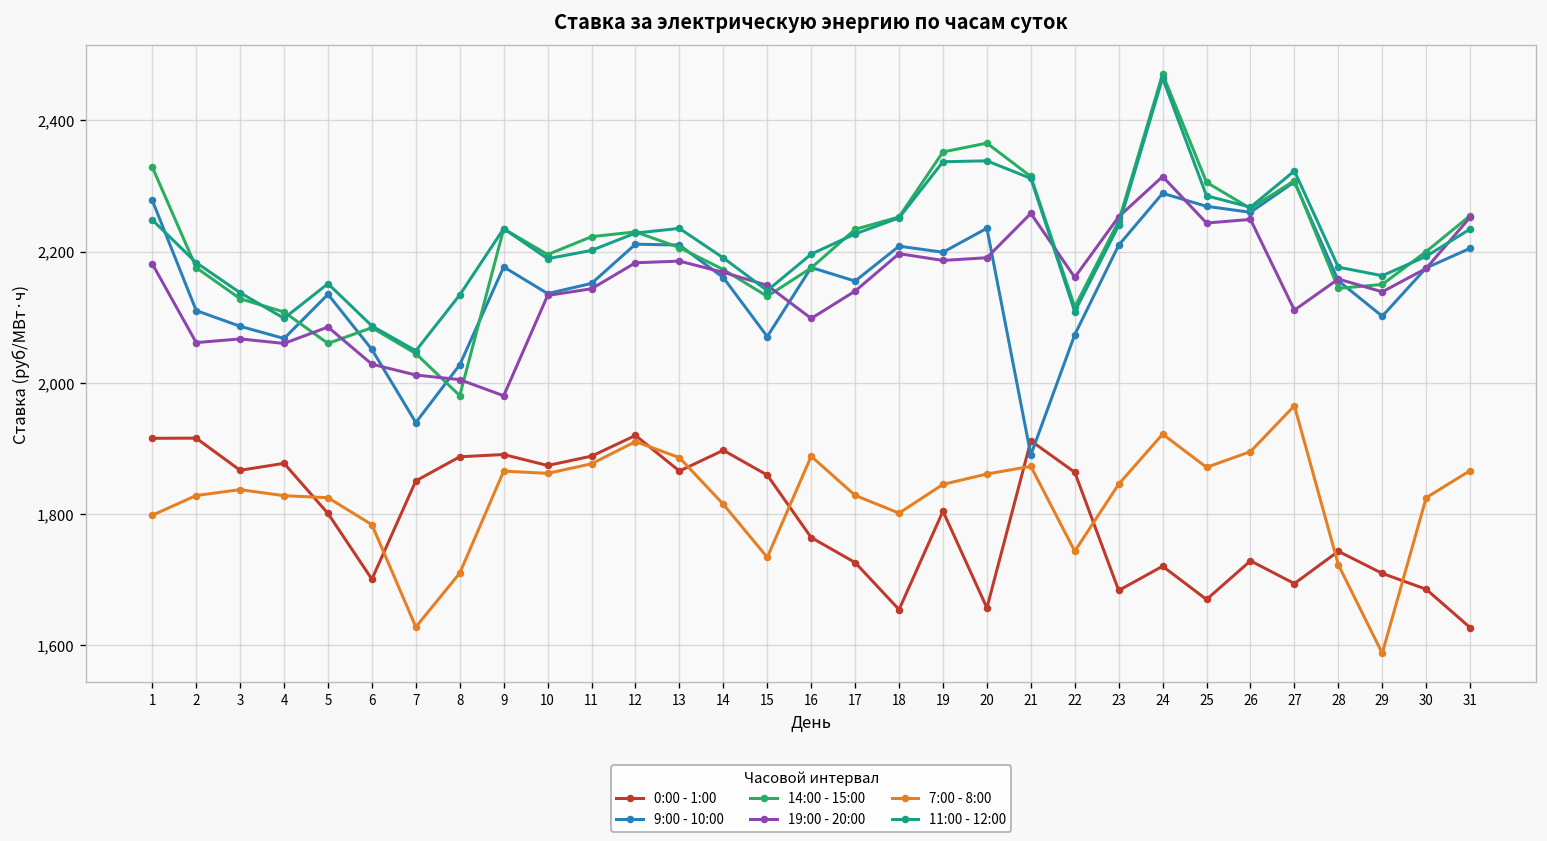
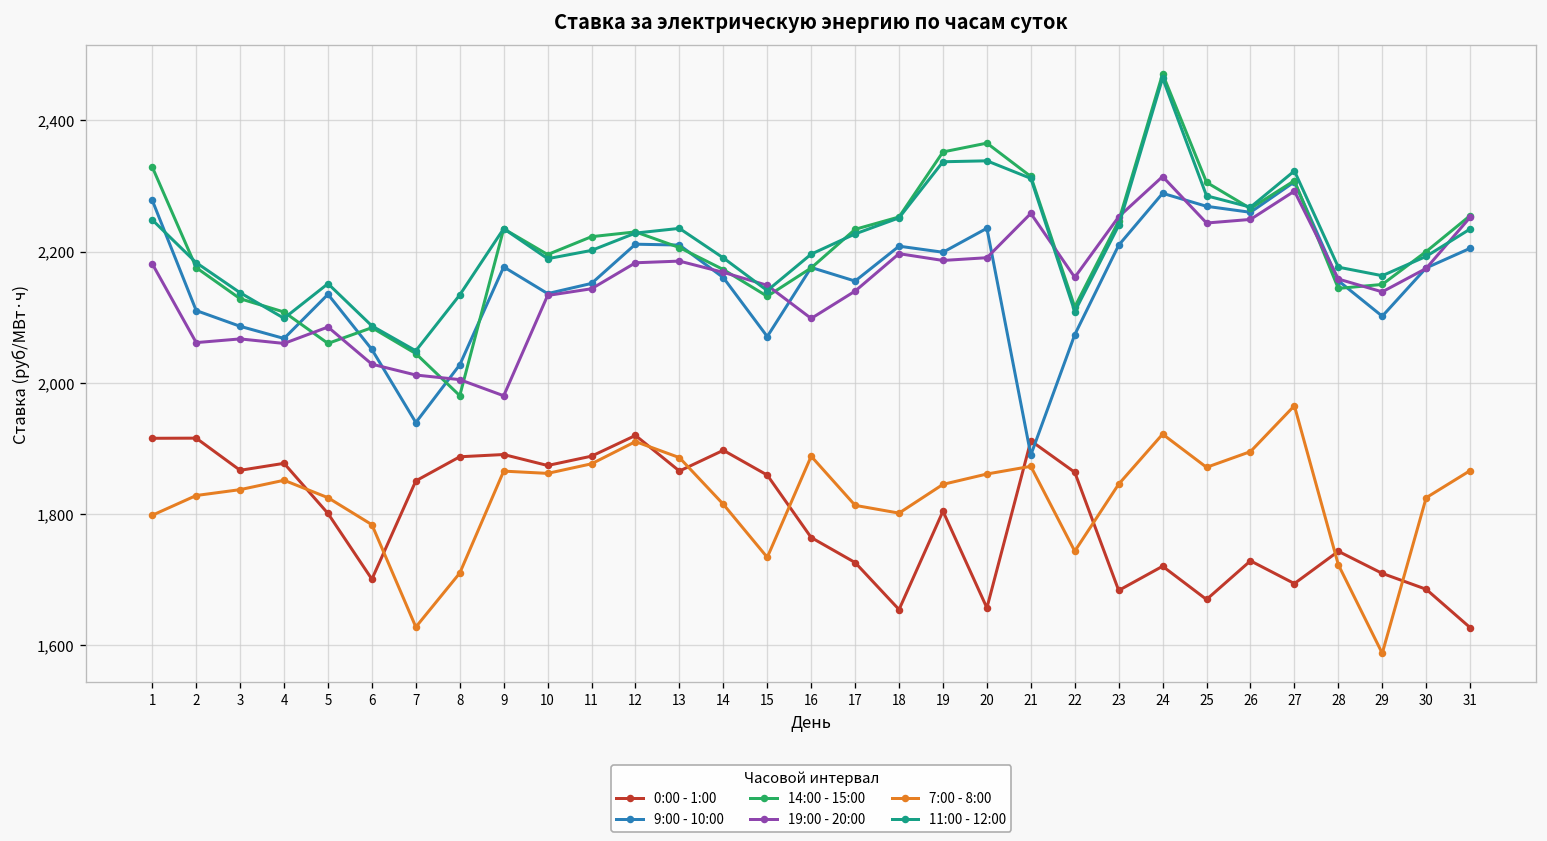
7:00 - 8:00, 4: 1,830 -> 1,850
7:00 - 8:00, 17: 1,830 -> 1,810
19:00 - 20:00, 27: 2,110 -> 2,290
